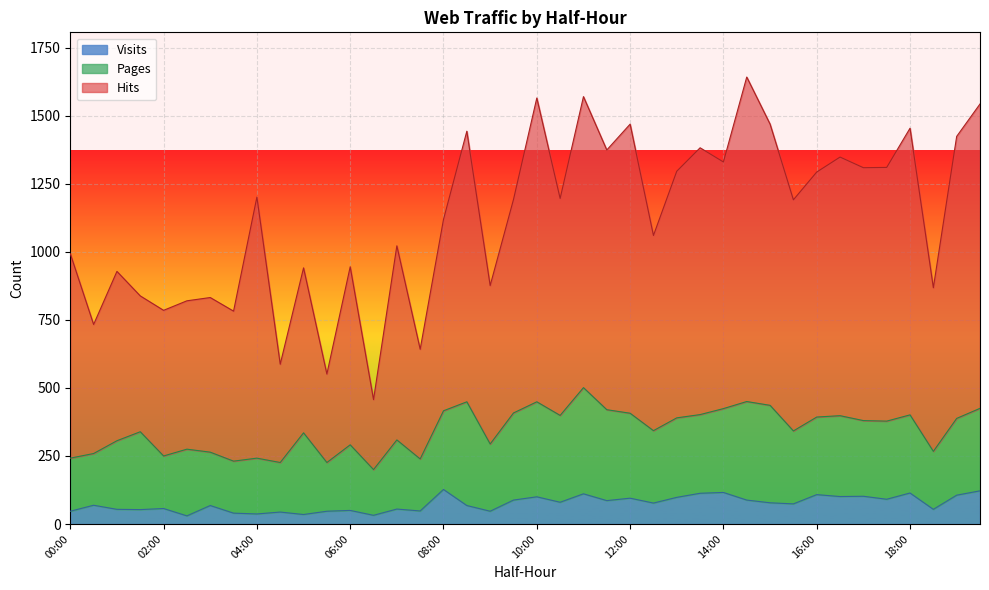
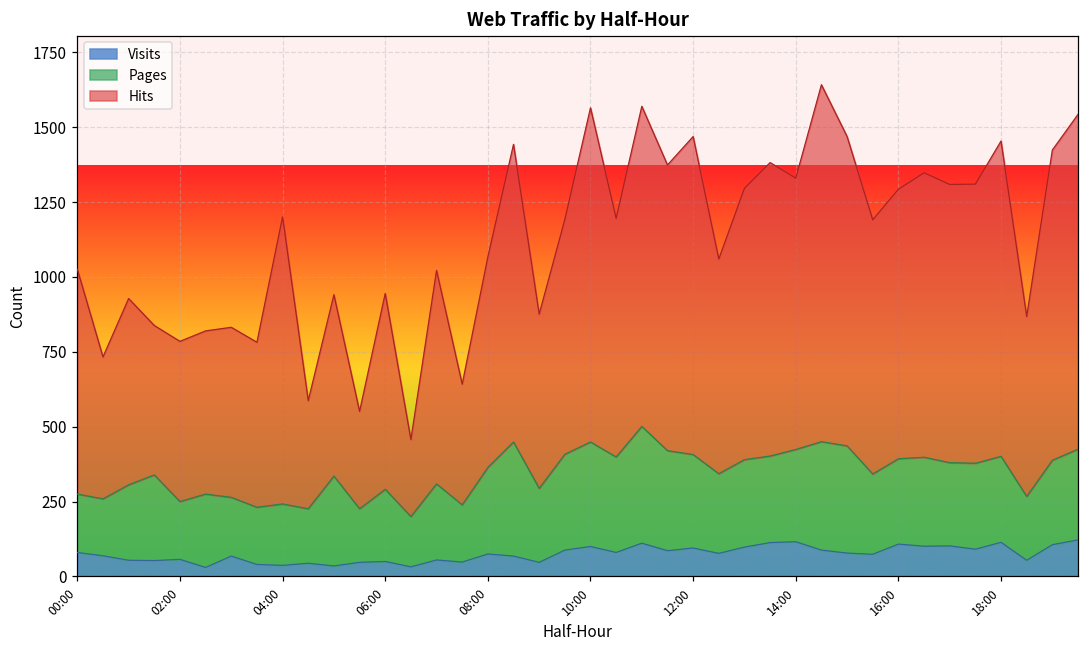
Visits, 00:00: 50 -> 80
Visits, 08:00: 130 -> 80
